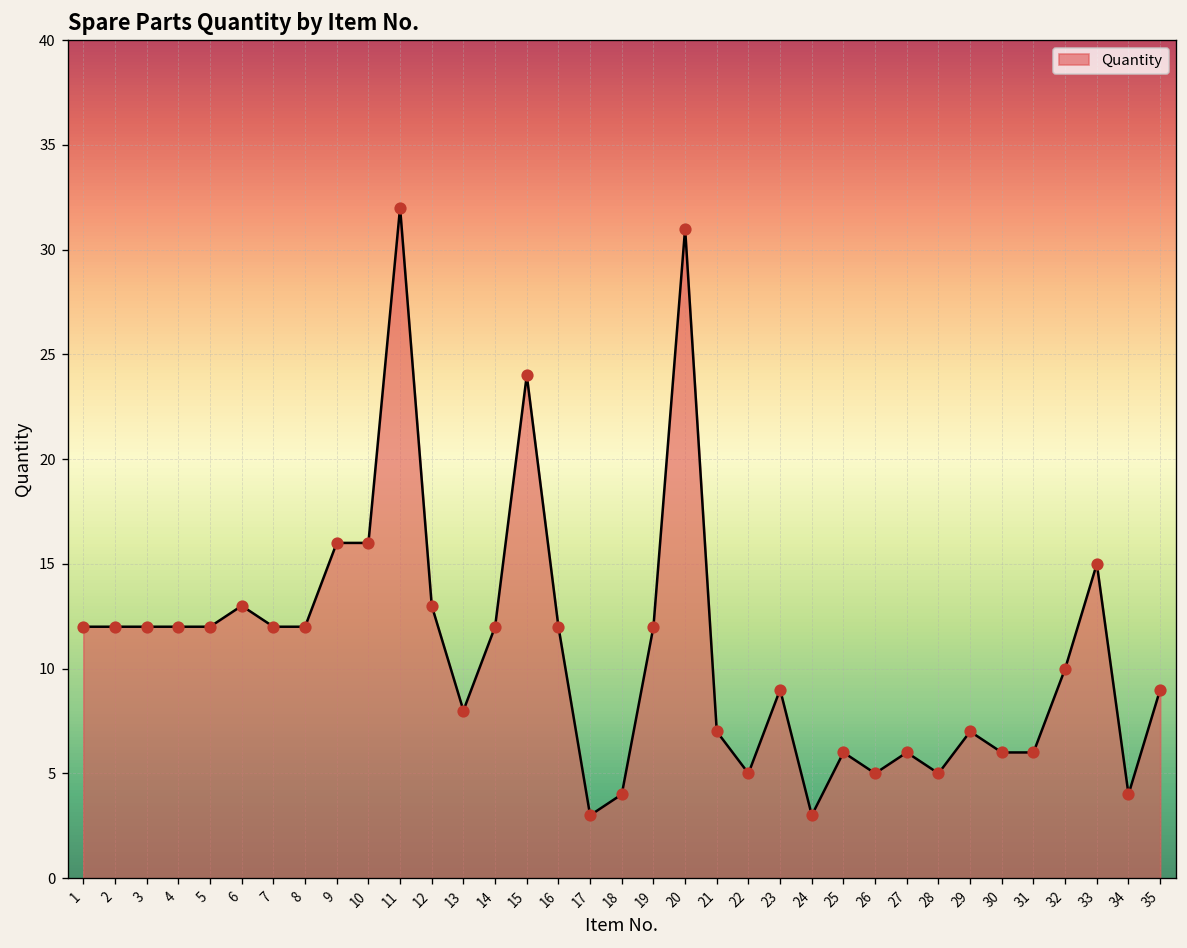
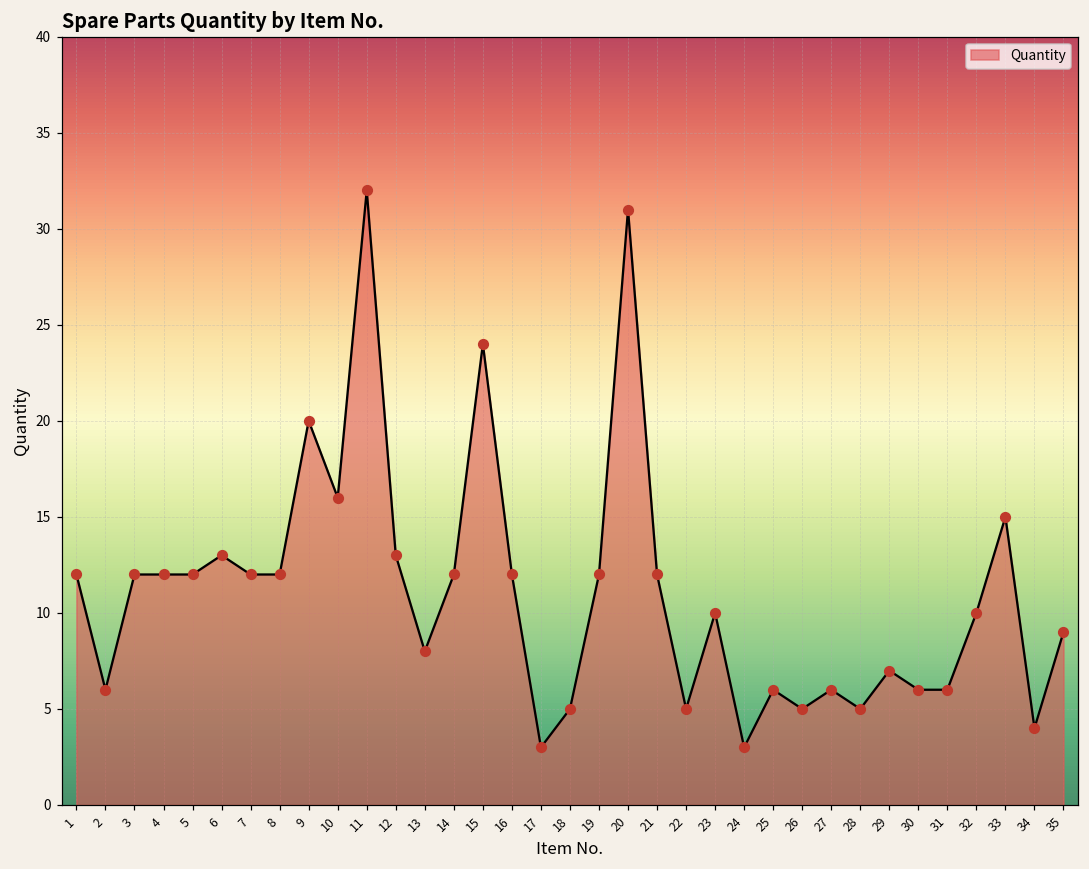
2: 12 -> 6
9: 16 -> 20
18: 4 -> 5
21: 7 -> 12
23: 9 -> 10
